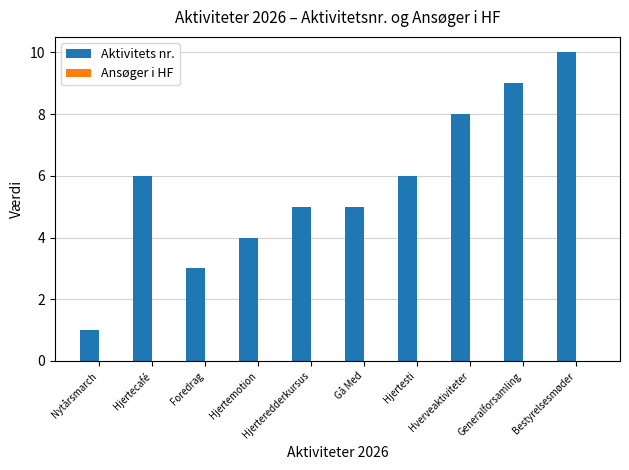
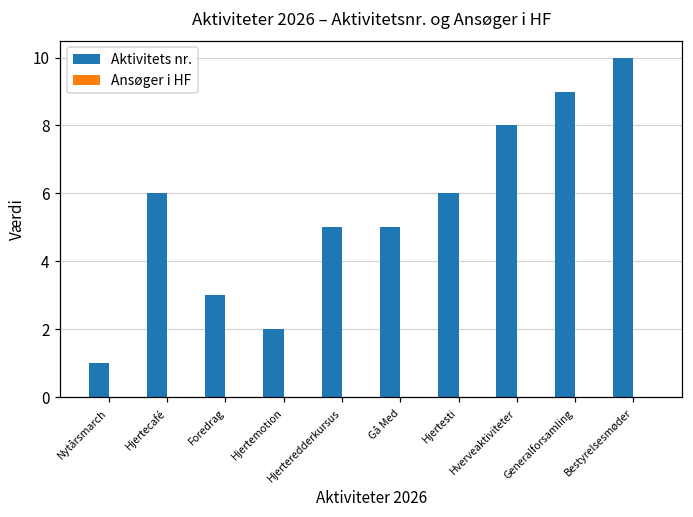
Aktivitets nr., Hjertemotion: 4 -> 2
